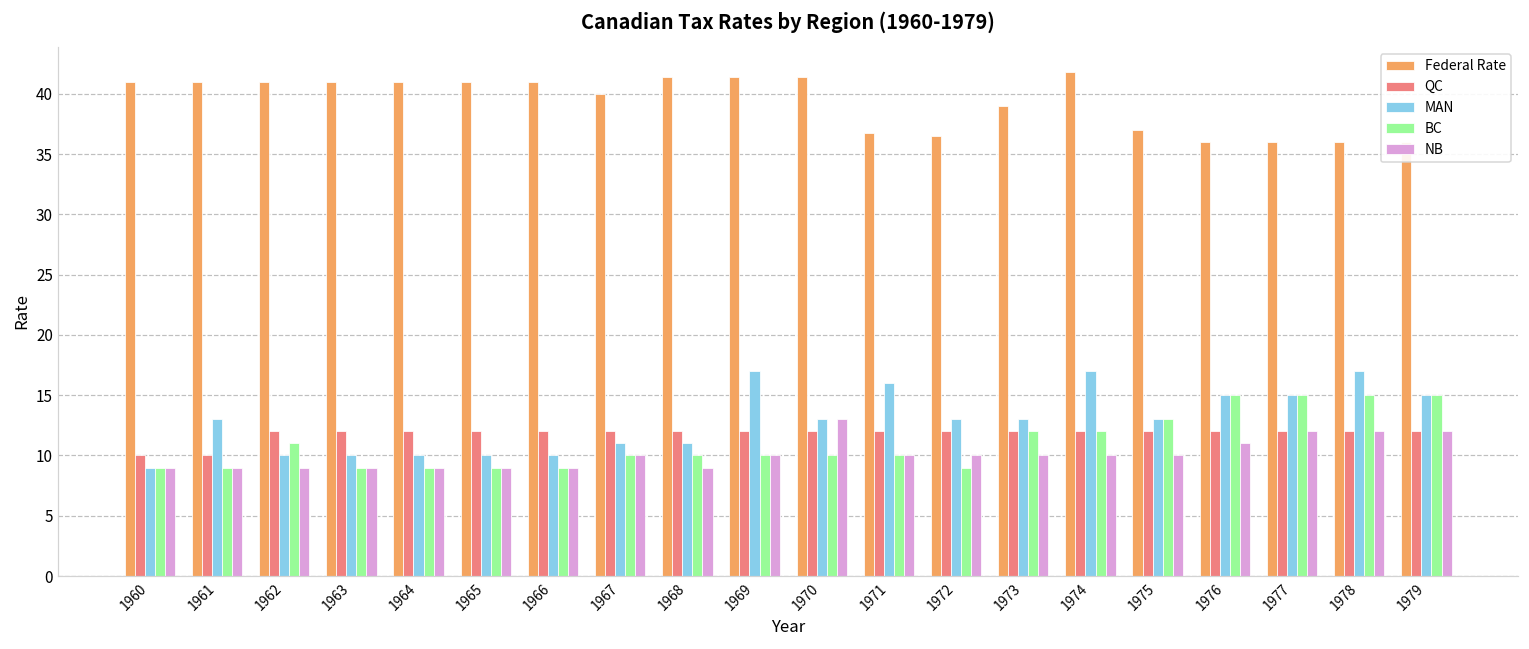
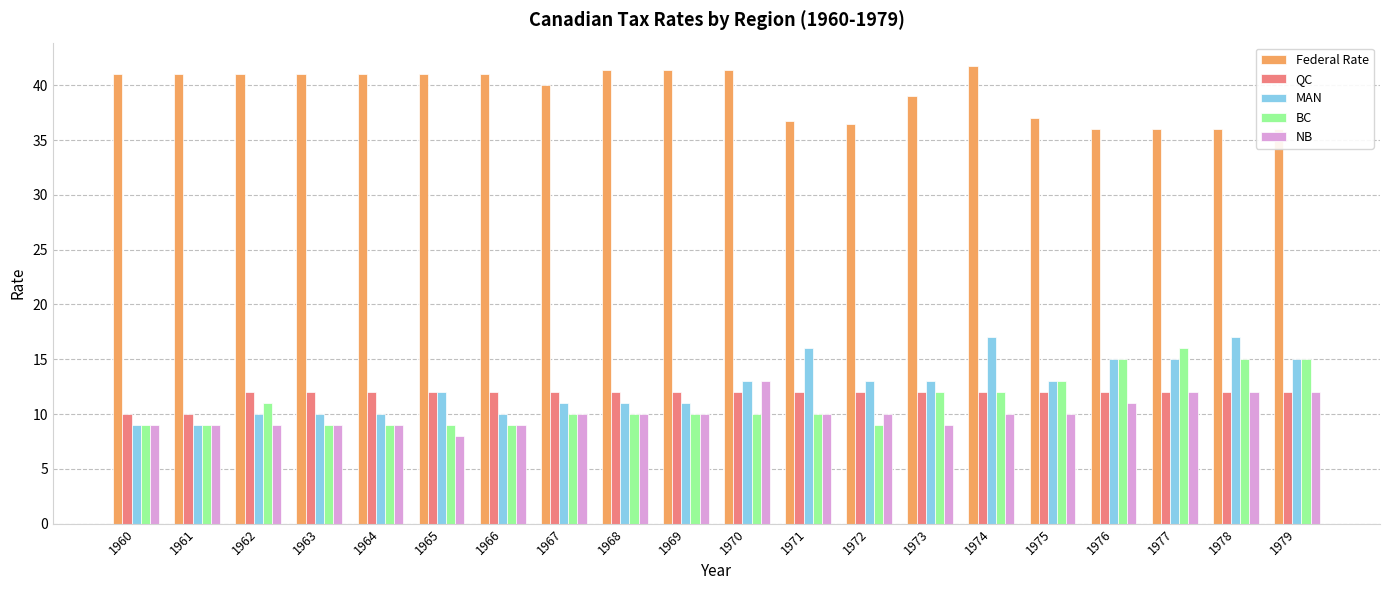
MAN, 1961: 13 -> 9
MAN, 1965: 10 -> 12
NB, 1965: 9 -> 8
NB, 1968: 9 -> 10
MAN, 1969: 17 -> 11
NB, 1973: 10 -> 9
BC, 1977: 15 -> 16
